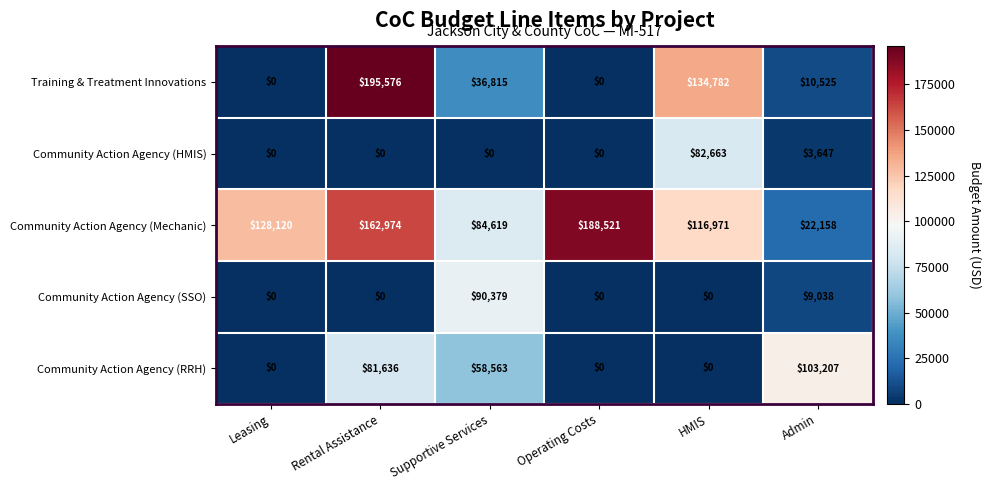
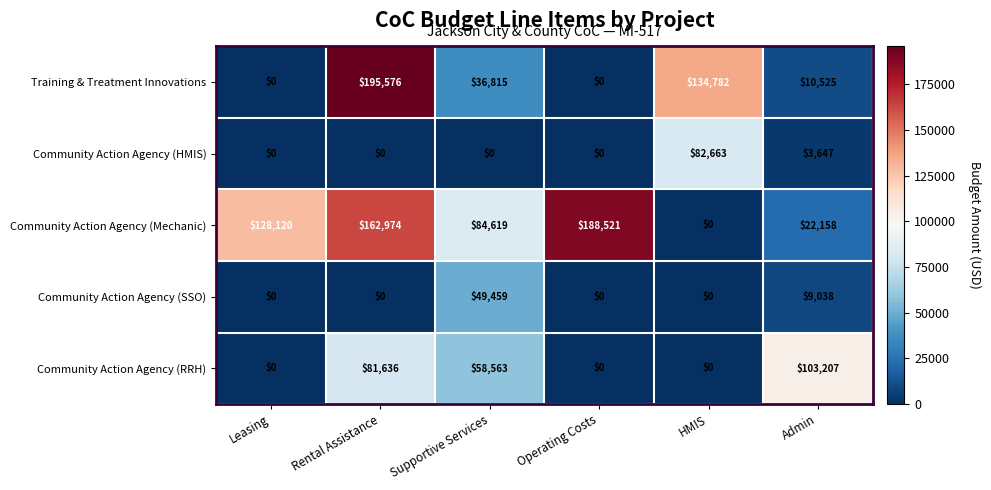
Community Action Agency (Mechanic), HMIS: $116,971 -> $0
Community Action Agency (SSO), Supportive Services: $90,379 -> $49,459
